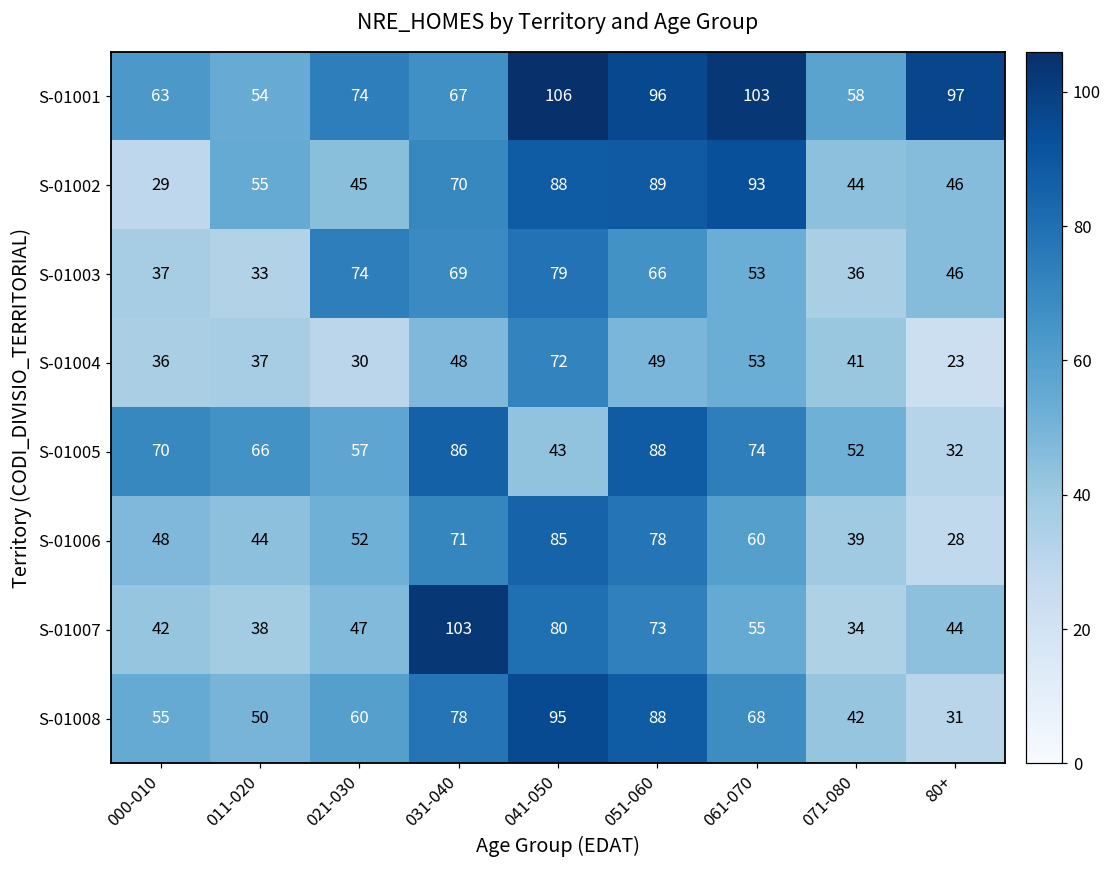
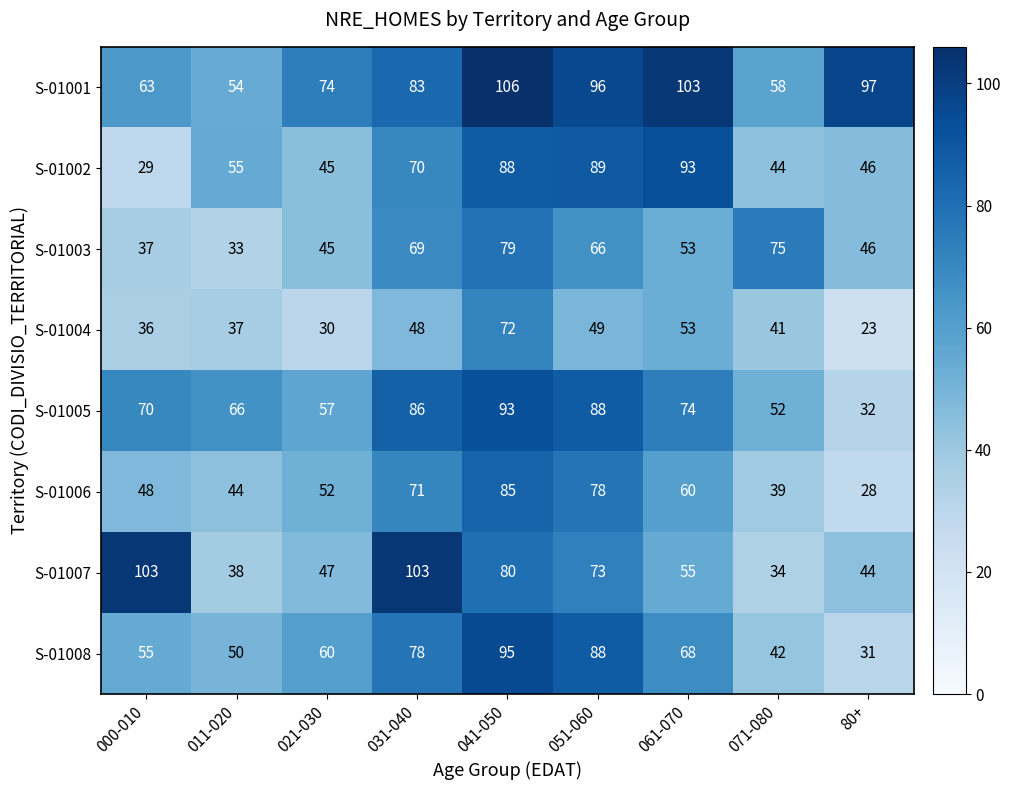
S-01001, 031-040: 67 -> 83
S-01003, 021-030: 74 -> 45
S-01003, 071-080: 36 -> 75
S-01005, 041-050: 43 -> 93
S-01007, 000-010: 42 -> 103
